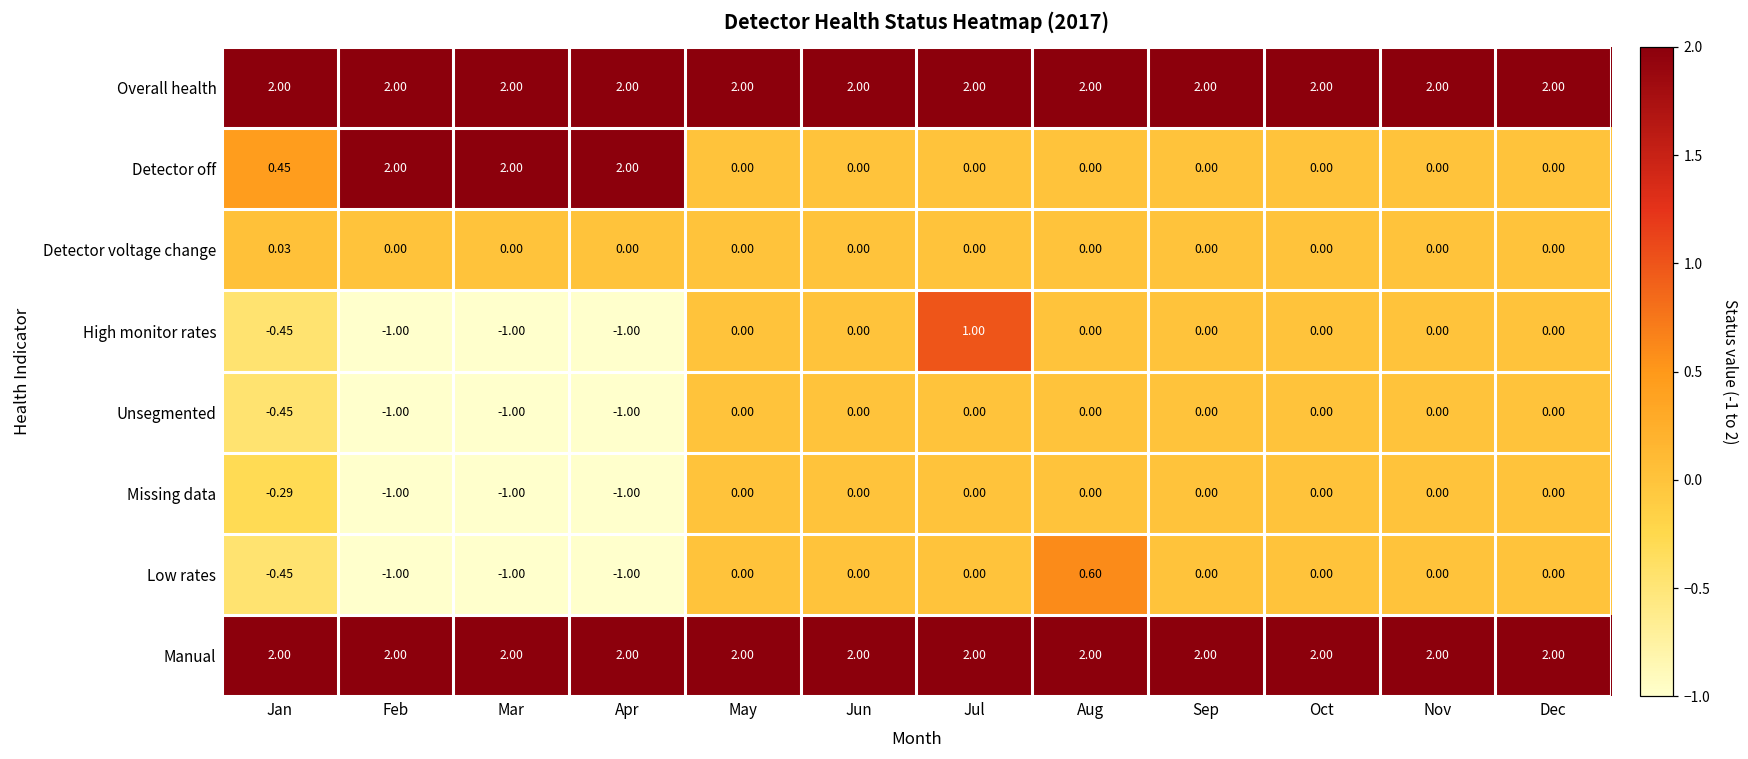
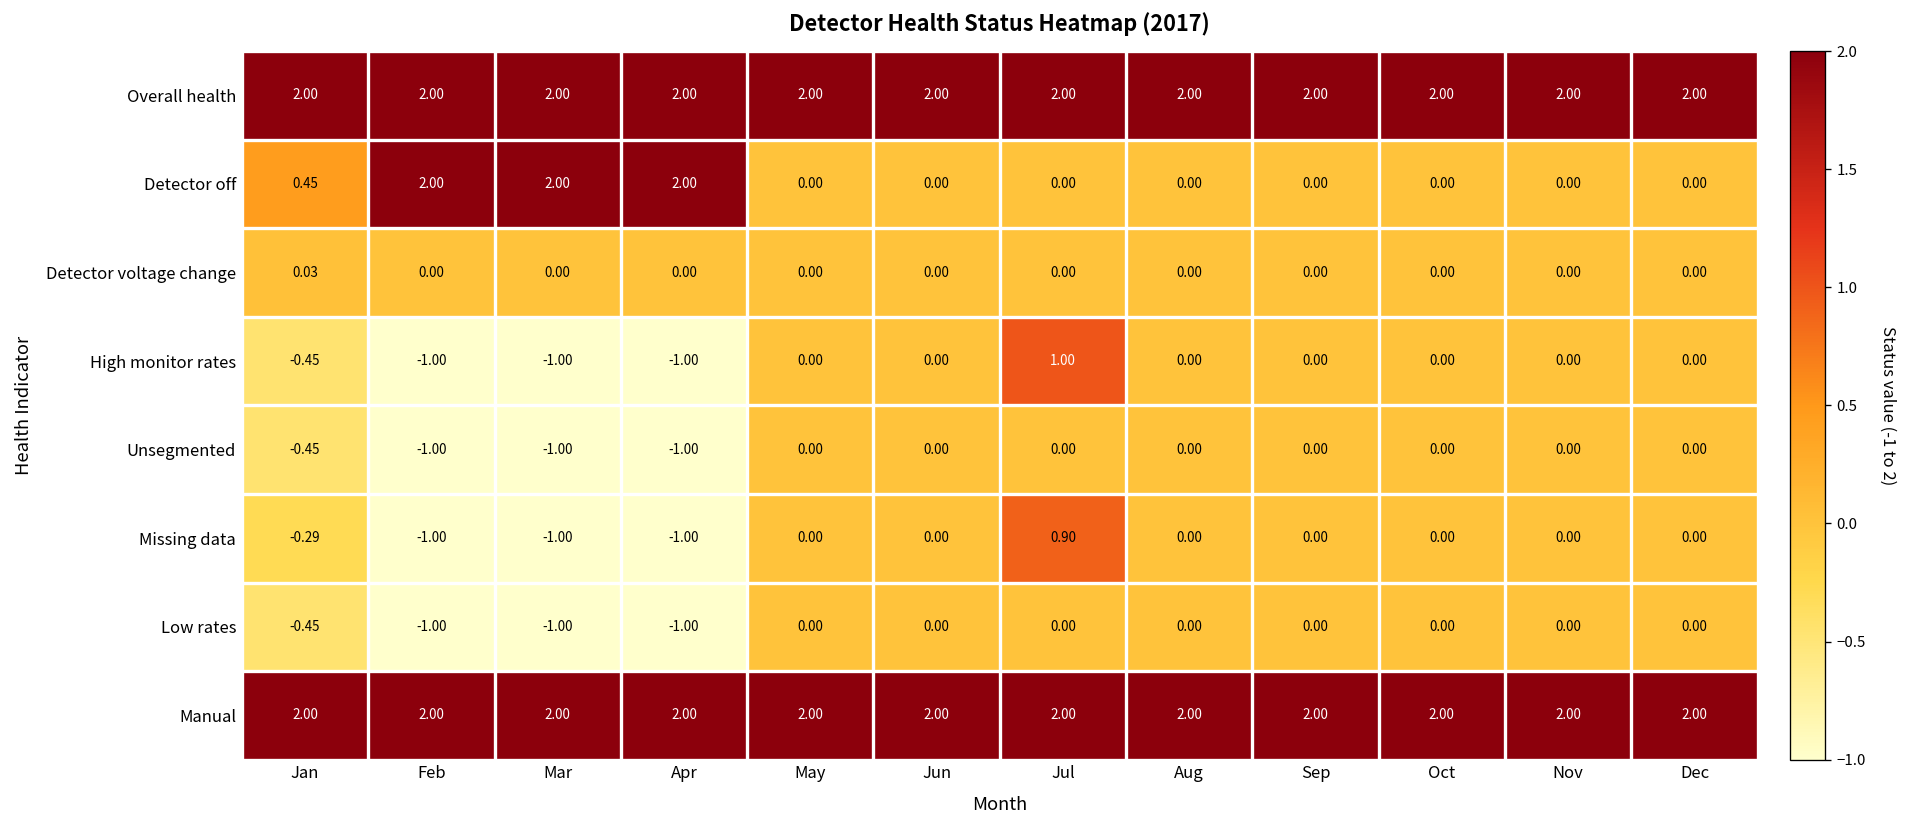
Missing data, Jul: 0.00 -> 0.90
Low rates, Aug: 0.60 -> 0.00
